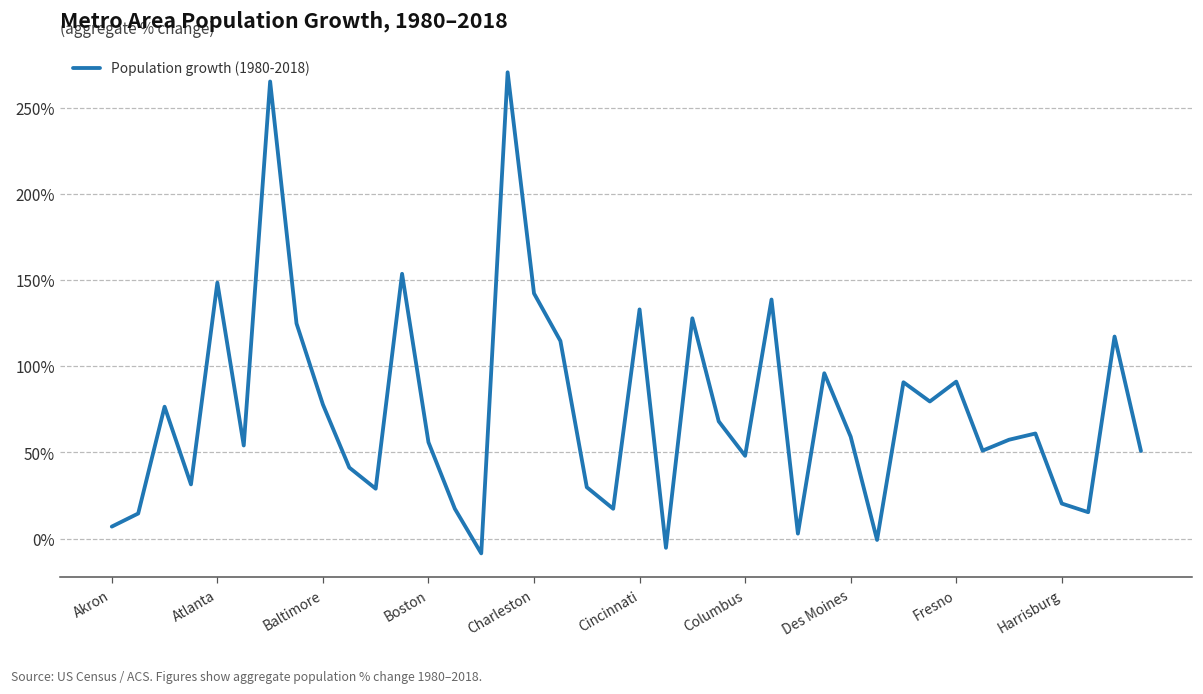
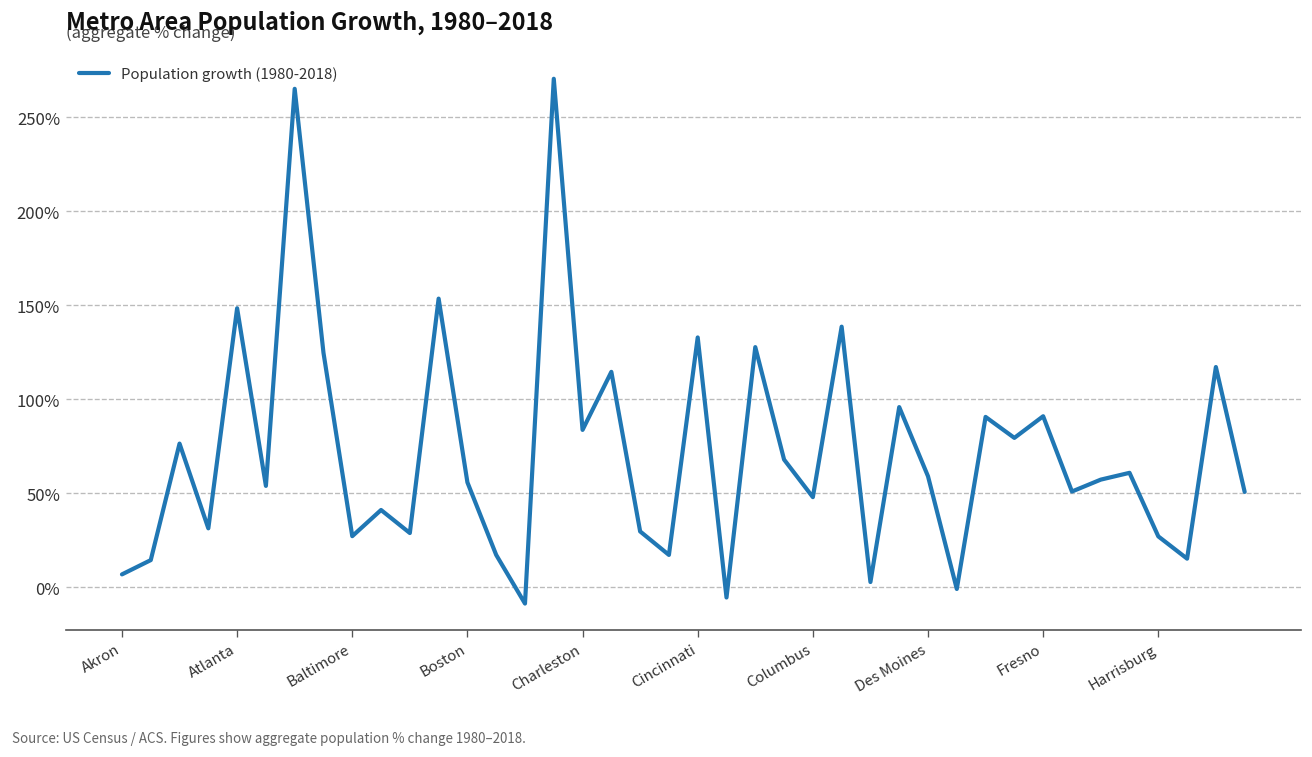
Baltimore: 78% -> 27%
Charleston: 142% -> 84%
Harrisburg: 20% -> 27%
